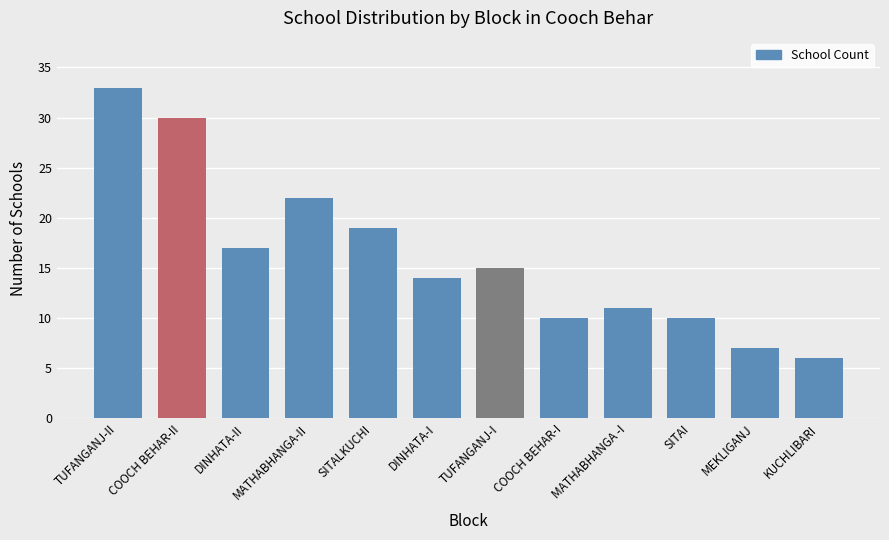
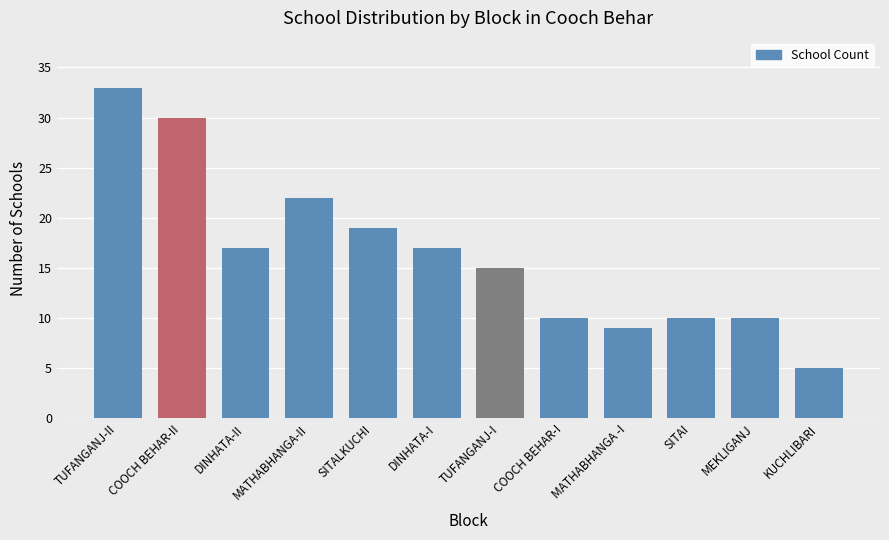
DINHATA-I: 14 -> 17
MATHABHANGA -I: 11 -> 9
MEKLIGANJ: 7 -> 10
KUCHLIBARI: 6 -> 5
